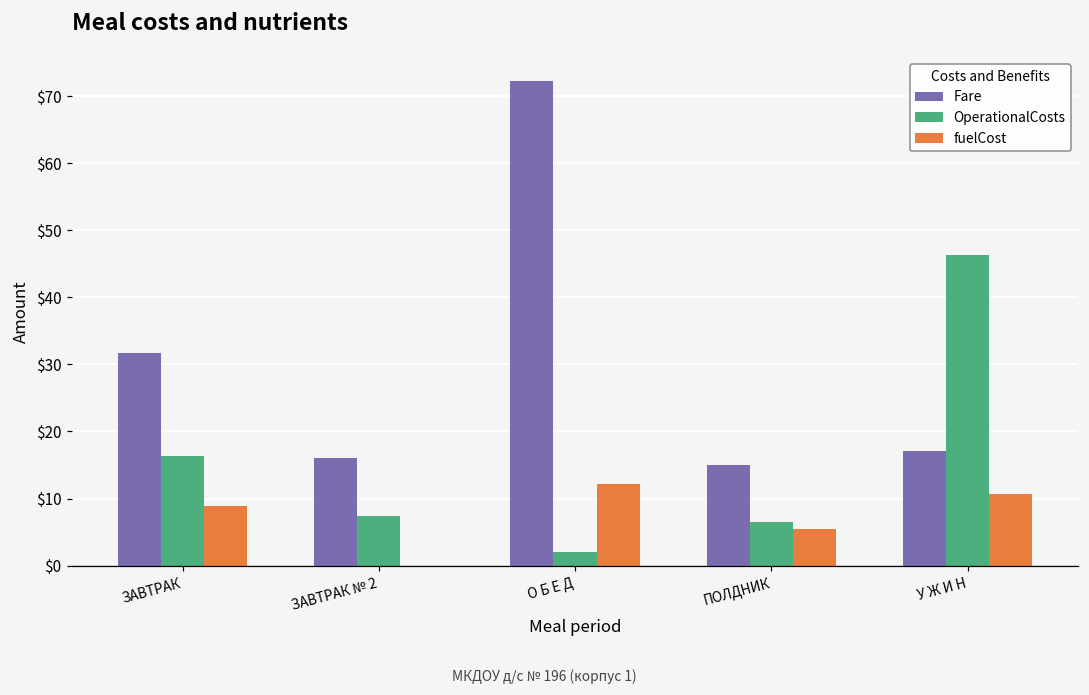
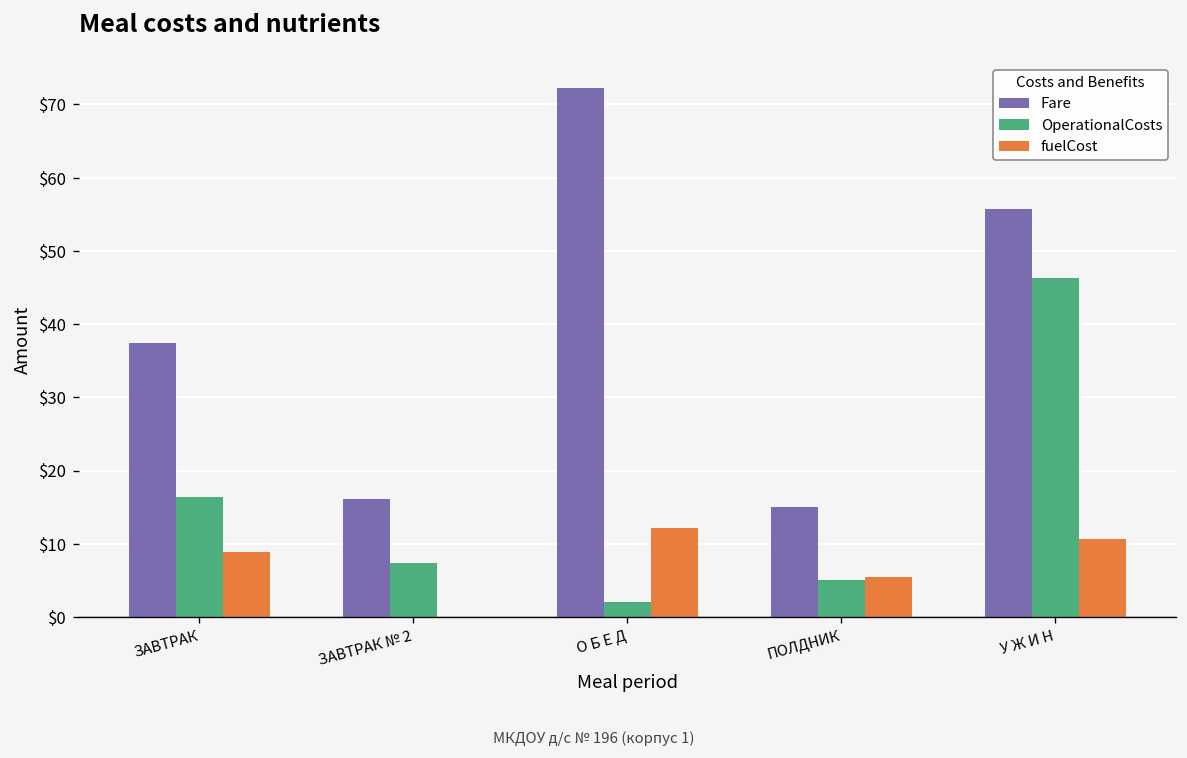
Fare, ЗАВТРАК: $32 -> $37
OperationalCosts, ПОЛДНИК: $7 -> $5
Fare, У Ж И Н: $17 -> $56
